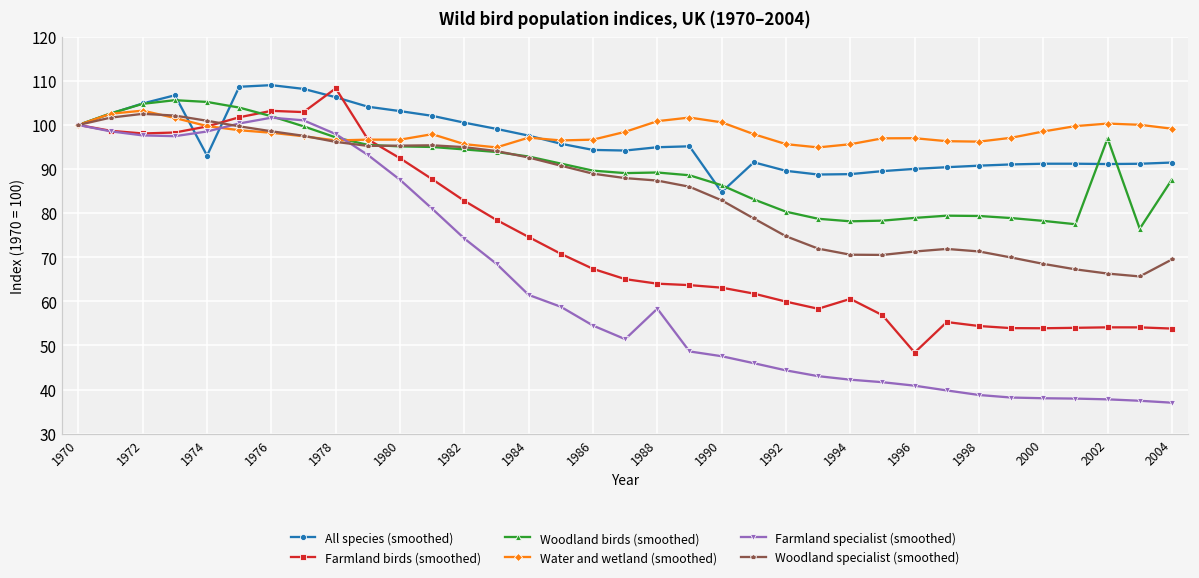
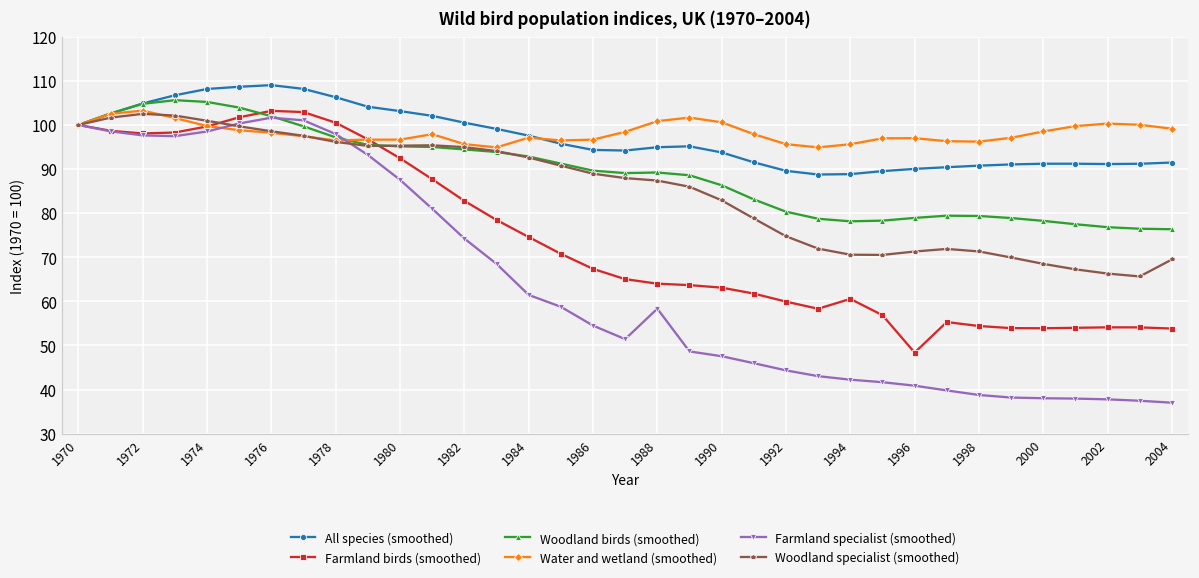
All species (smoothed), 1974: 93 -> 108
Farmland birds (smoothed), 1978: 108 -> 101
All species (smoothed), 1990: 85 -> 94
Woodland birds (smoothed), 2002: 97 -> 77
Woodland birds (smoothed), 2004: 88 -> 76
